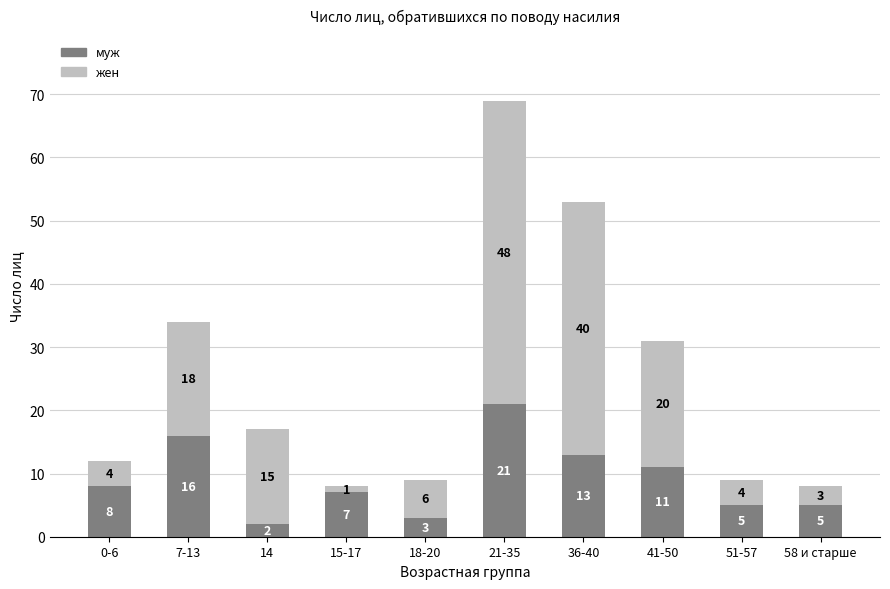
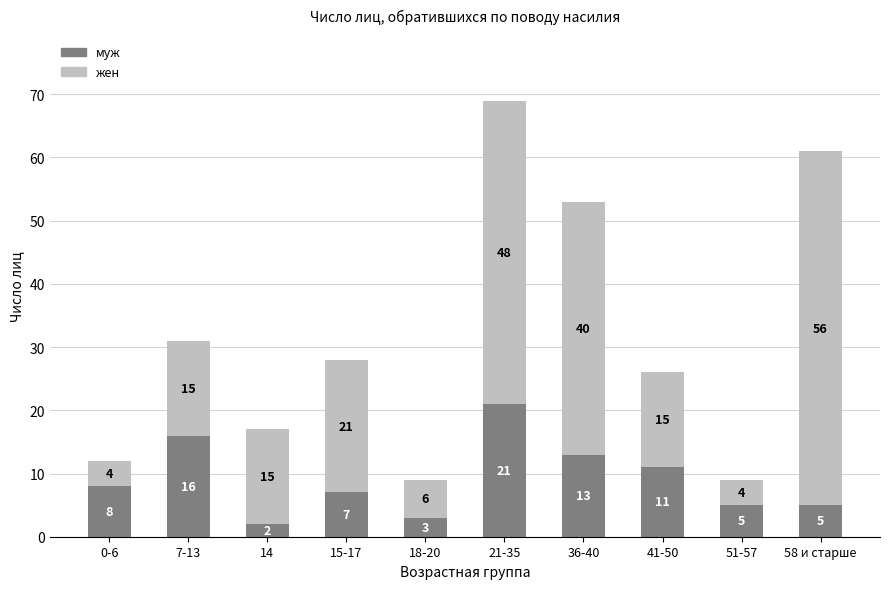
жен, 7-13: 18 -> 15
жен, 15-17: 1 -> 21
жен, 41-50: 20 -> 15
жен, 58 и старше: 3 -> 56
